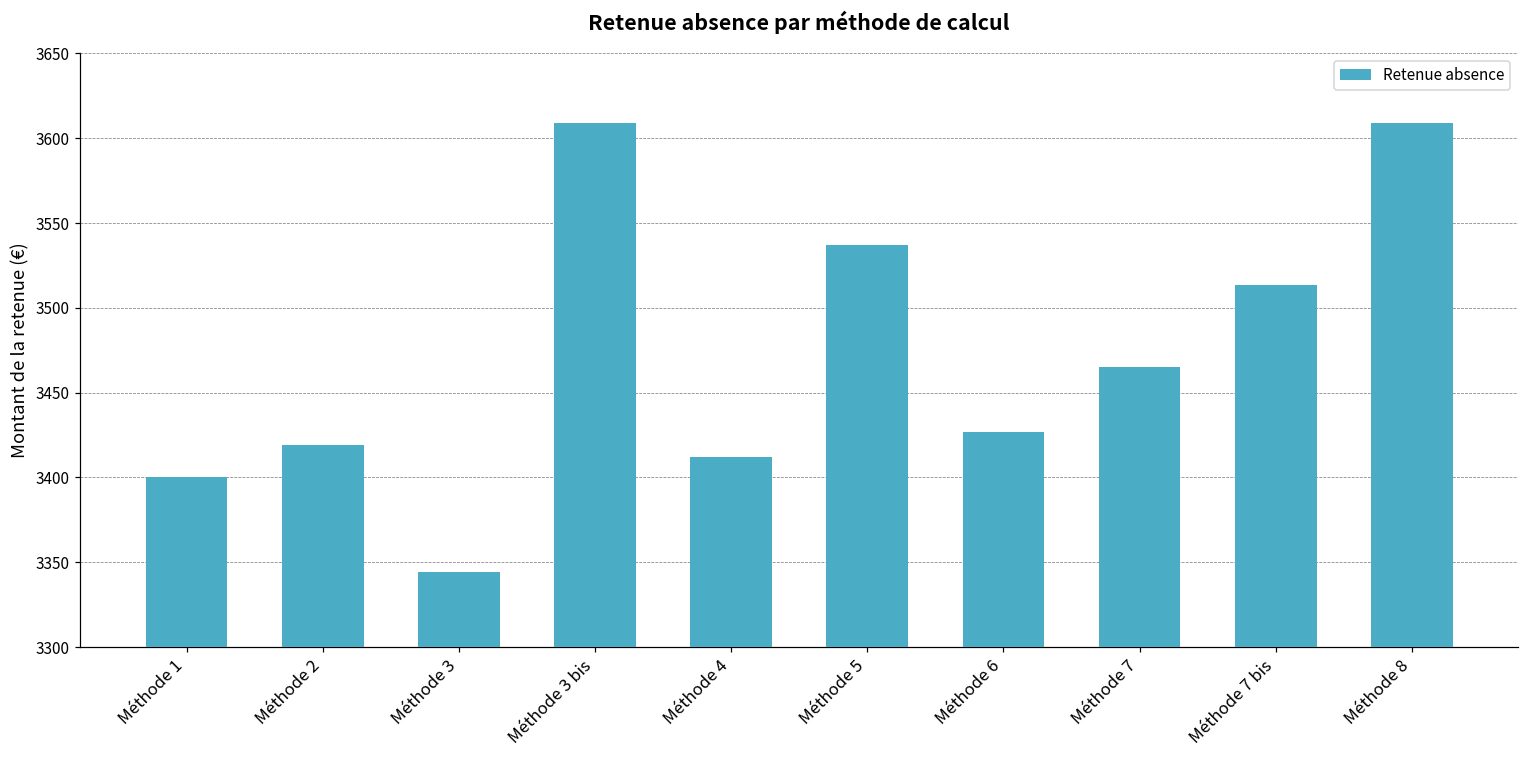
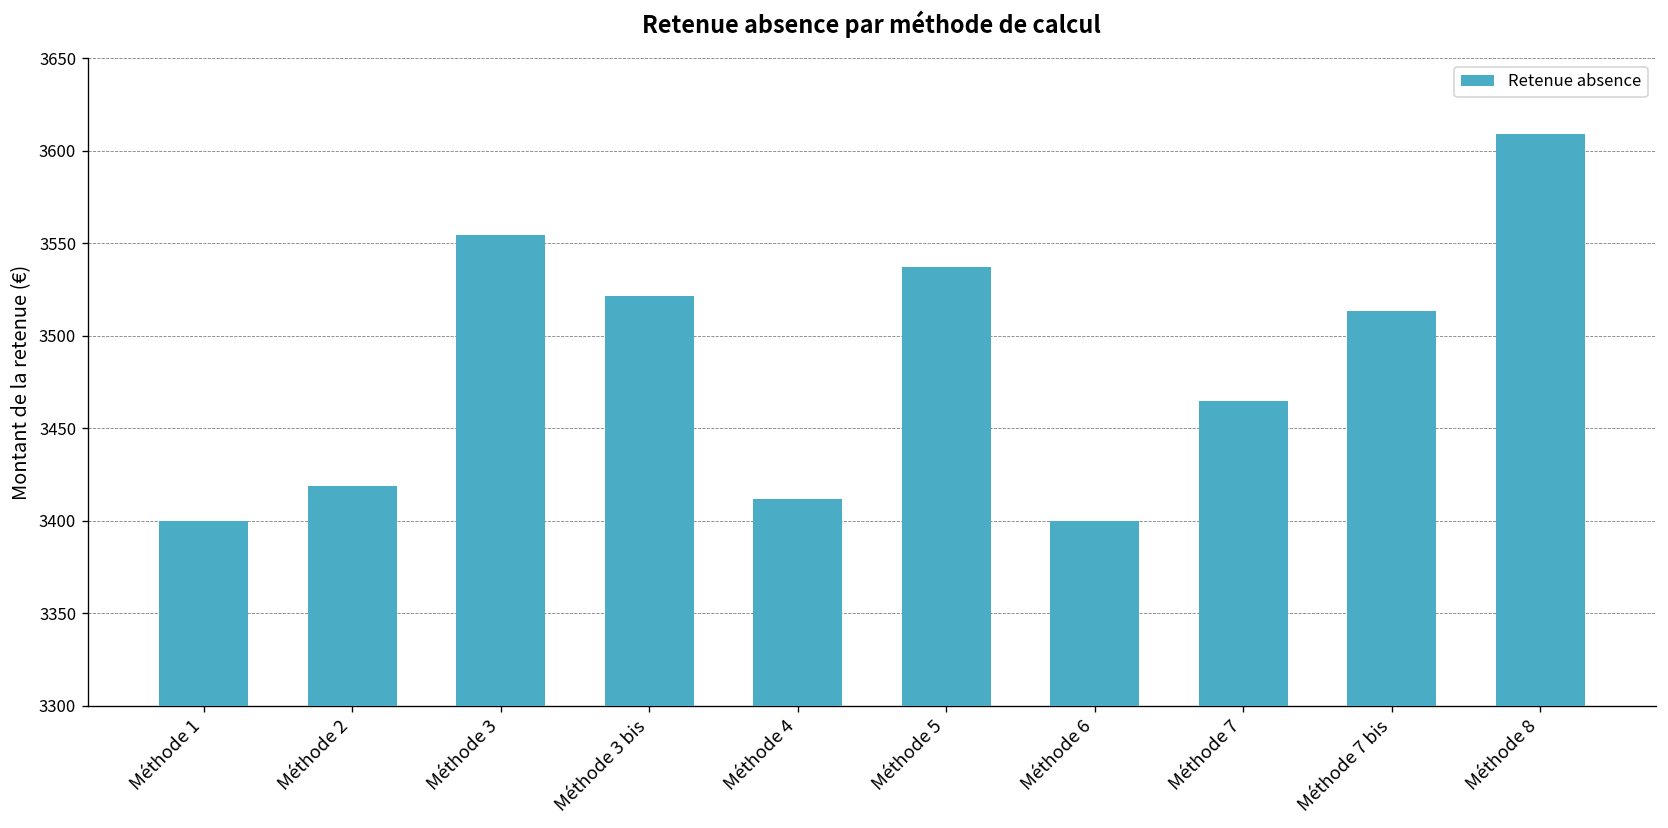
Méthode 3: 3344 -> 3555
Méthode 3 bis: 3609 -> 3521
Méthode 6: 3427 -> 3400
